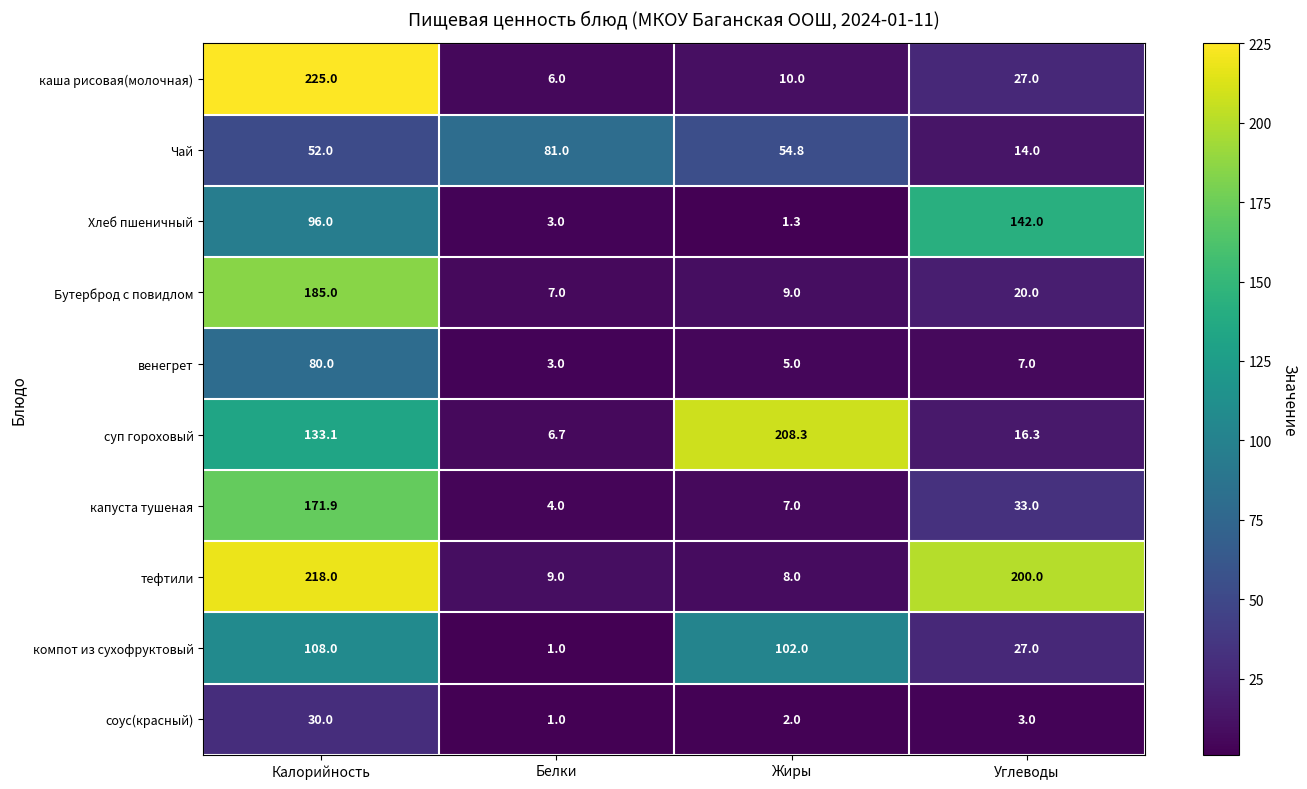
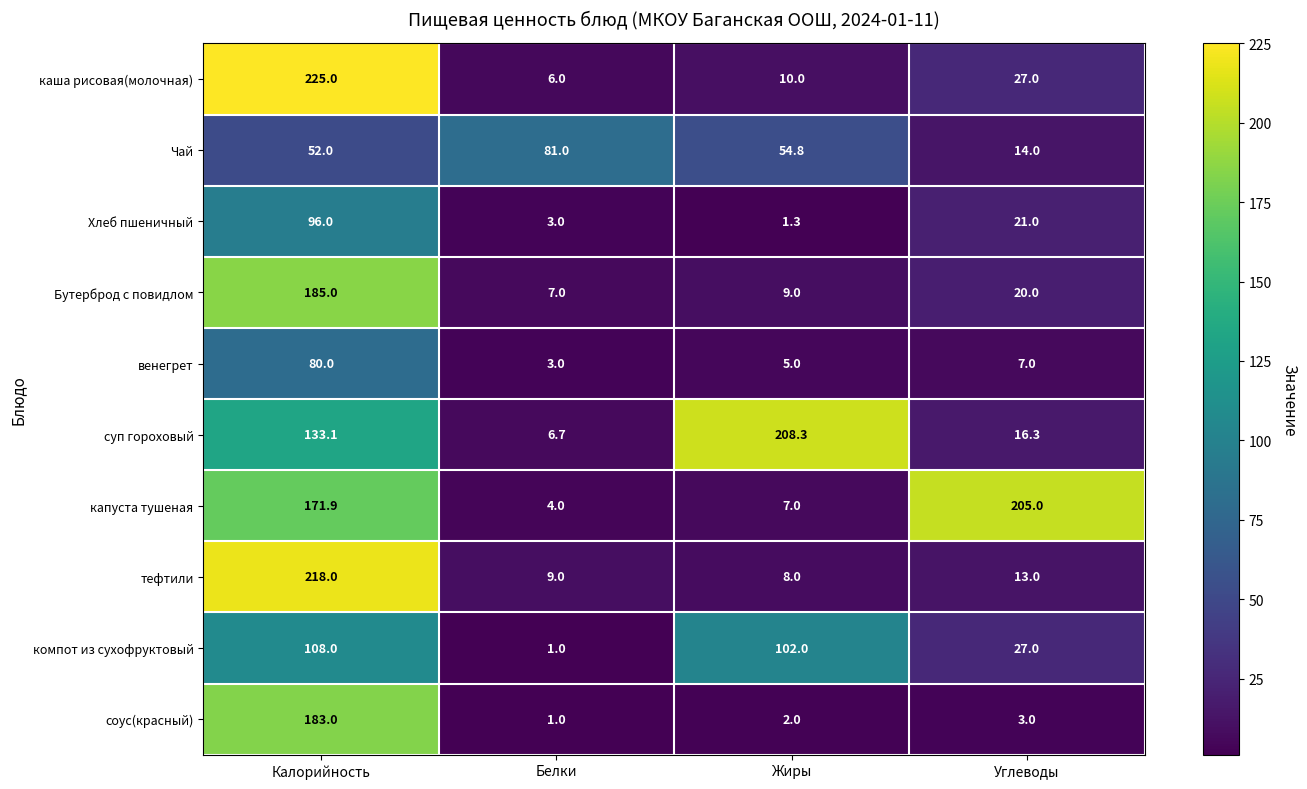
Хлеб пшеничный, Углеводы: 142.0 -> 21.0
капуста тушеная, Углеводы: 33.0 -> 205.0
тефтили, Углеводы: 200.0 -> 13.0
соус(красный), Калорийность: 30.0 -> 183.0
